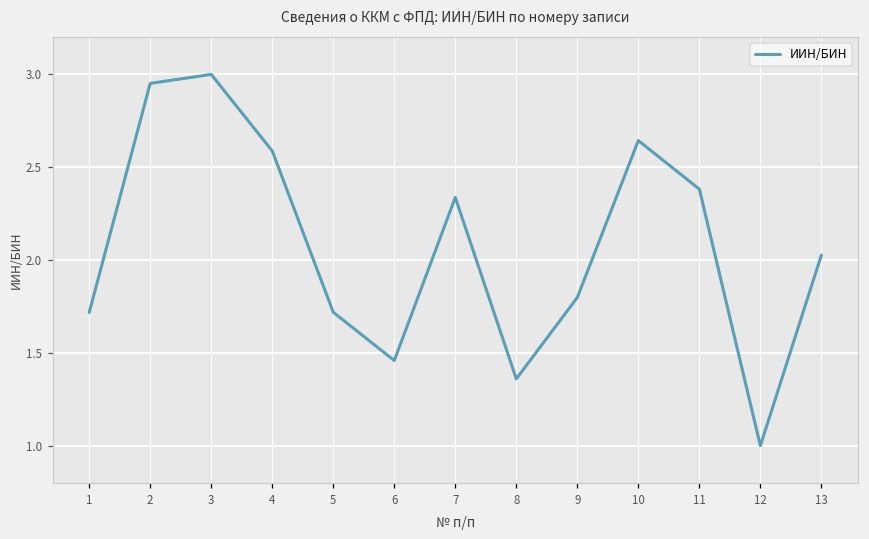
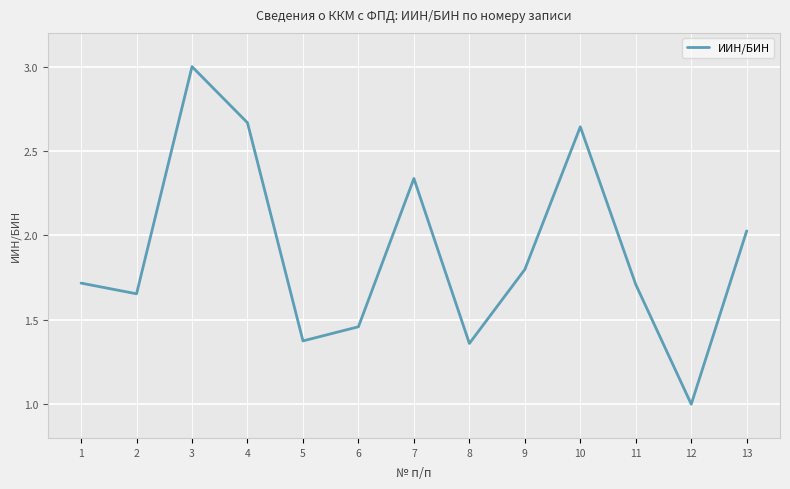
2: 2.95 -> 1.65
4: 2.59 -> 2.67
5: 1.72 -> 1.37
11: 2.38 -> 1.71
